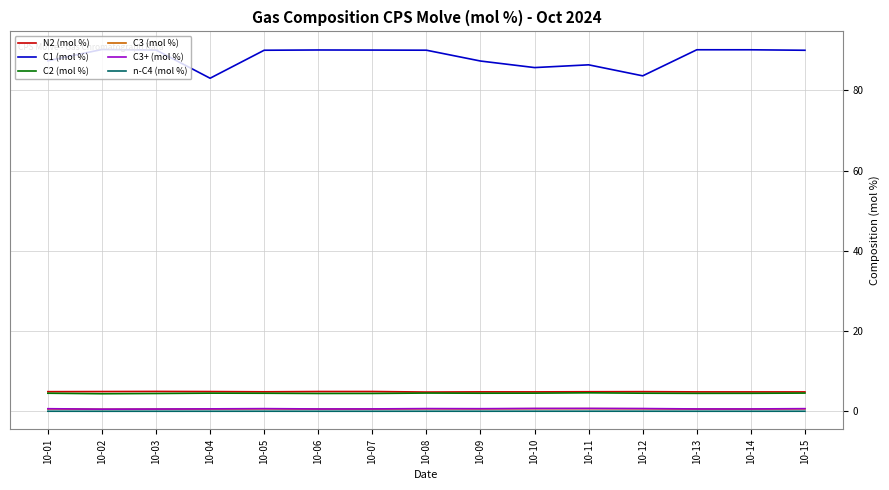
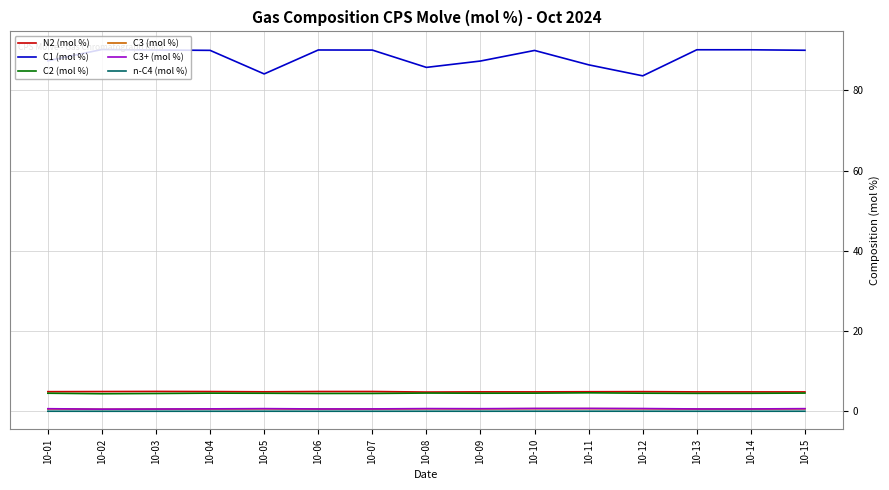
C1 (mol %), 10-04: 83 -> 90
C1 (mol %), 10-05: 90 -> 84
C1 (mol %), 10-08: 90 -> 86
C1 (mol %), 10-10: 86 -> 90
